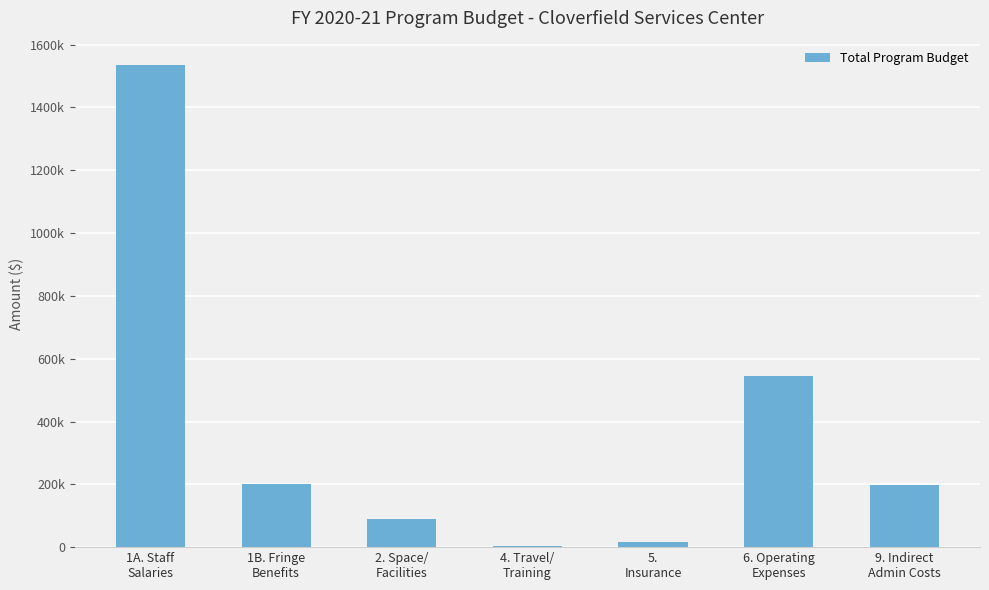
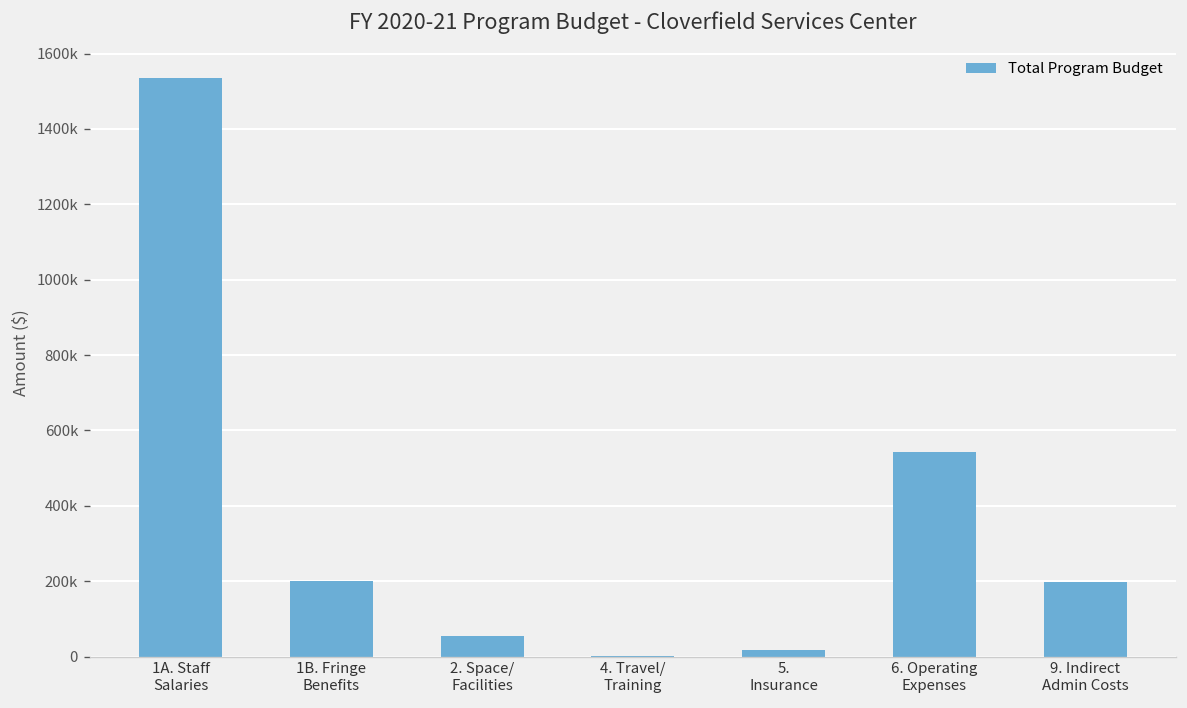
2. Space/ Facilities: 90000 -> 50000
